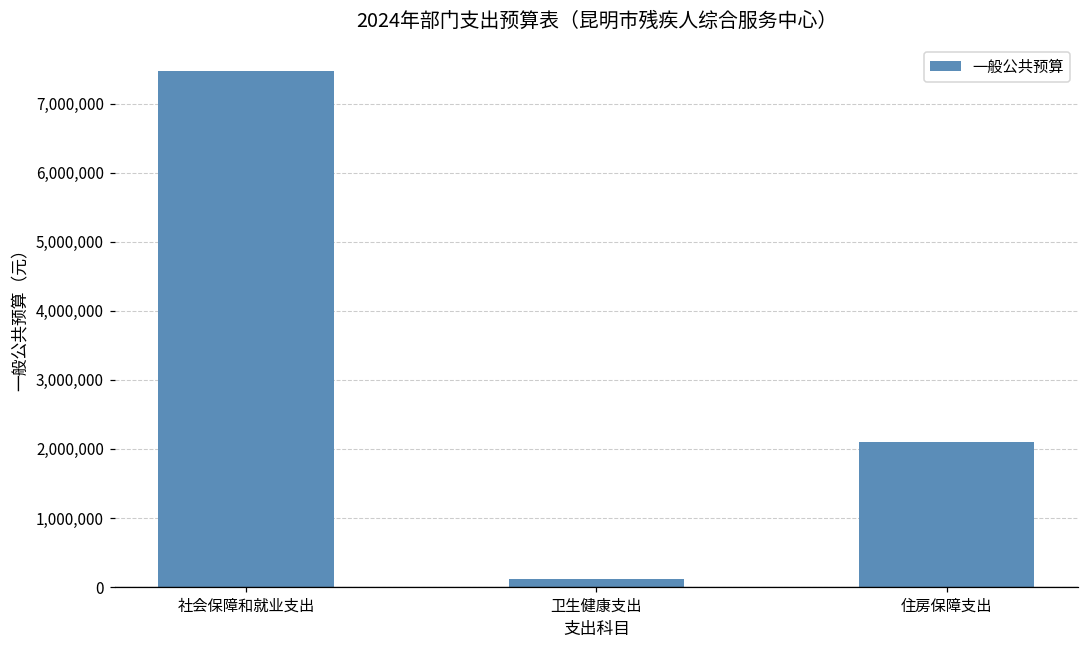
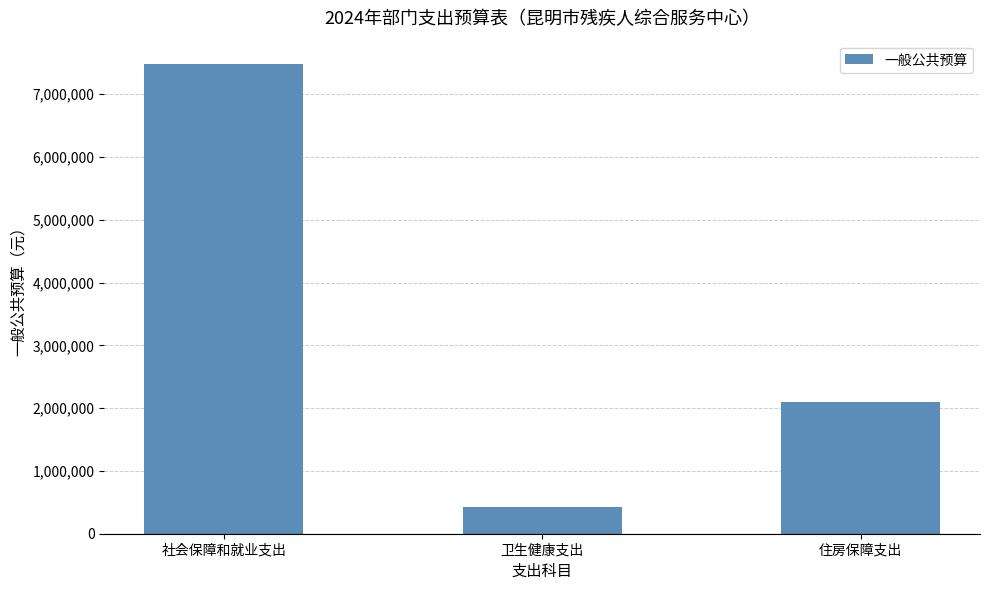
卫生健康支出: 100,000 -> 400,000
